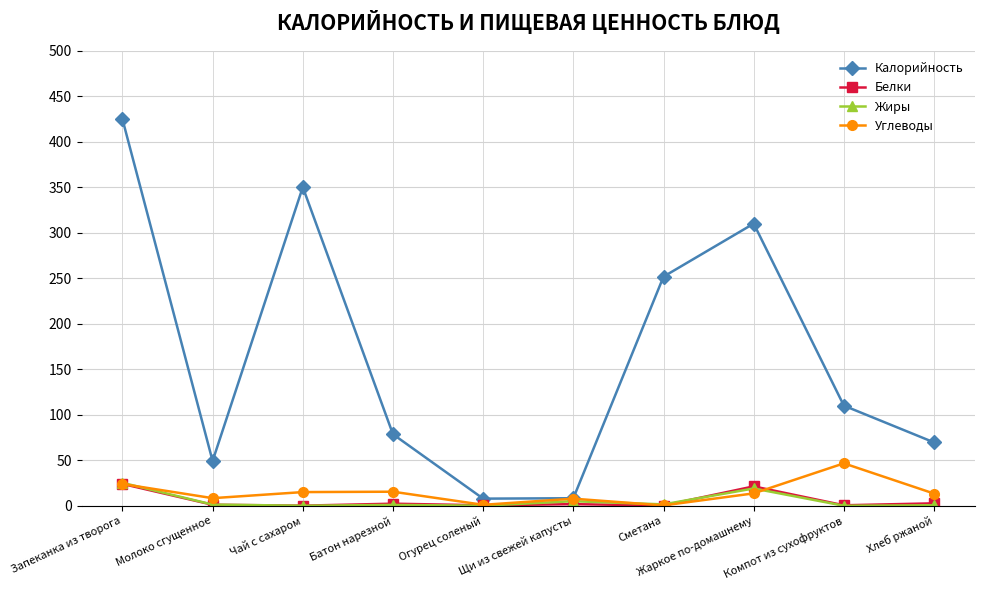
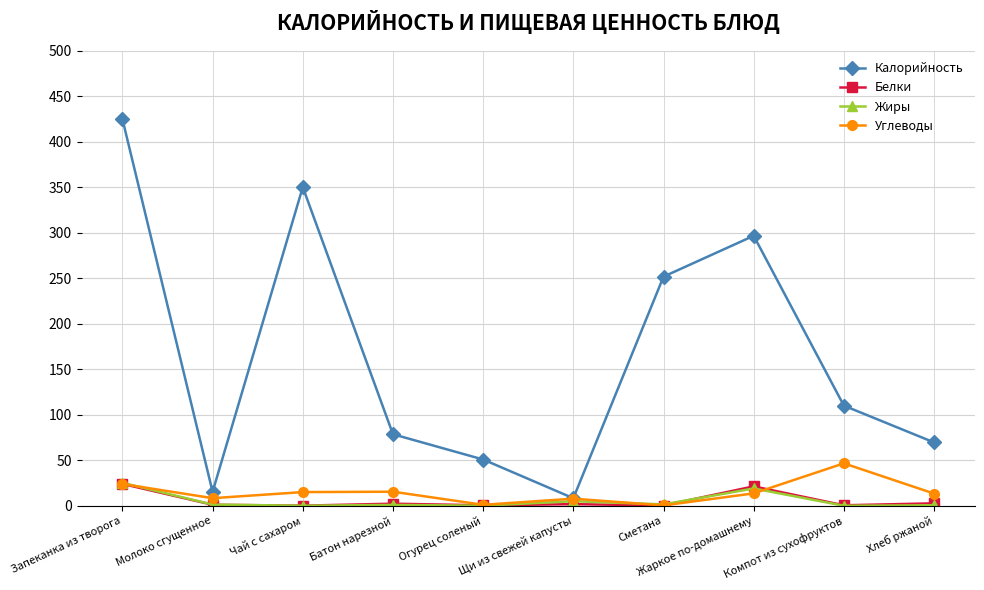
Калорийность, Молоко сгущенное: 50 -> 20
Калорийность, Огурец соленый: 10 -> 50
Калорийность, Жаркое по-домашнему: 310 -> 300
